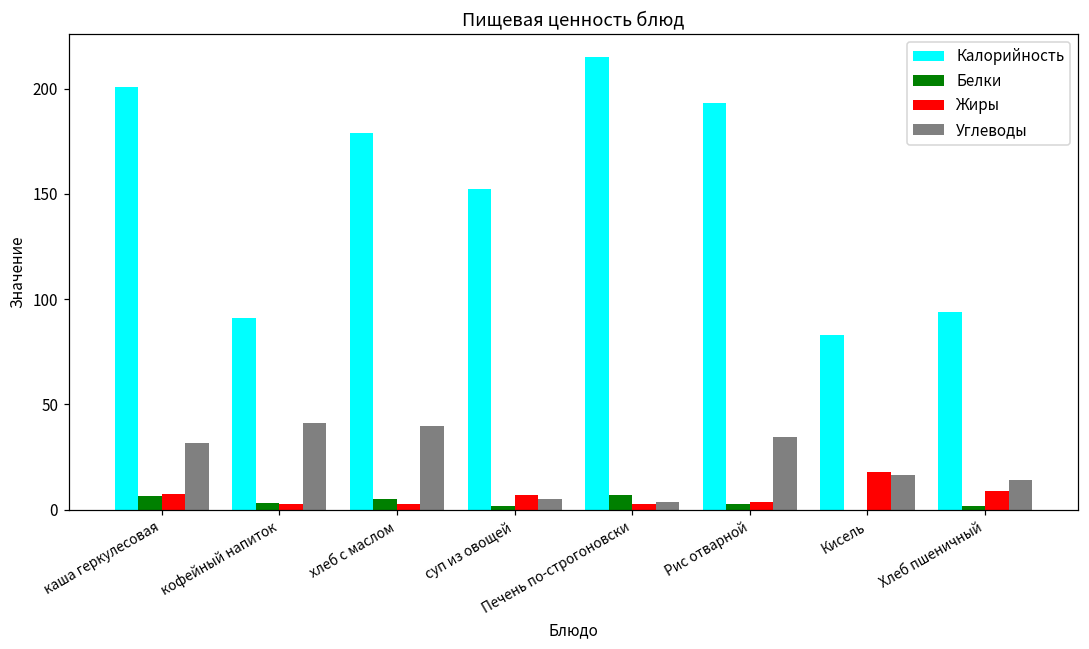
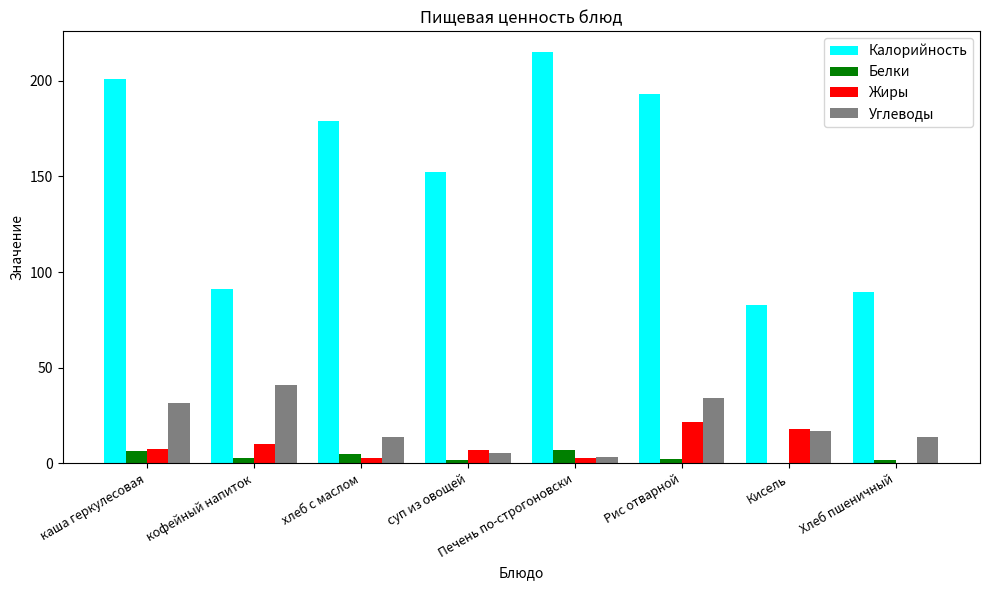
Жиры, кофейный напиток: 3 -> 10
Углеводы, хлеб с маслом: 40 -> 14
Жиры, Рис отварной: 4 -> 21
Калорийность, Хлеб пшеничный: 94 -> 89
Жиры, Хлеб пшеничный: 9 -> 0
